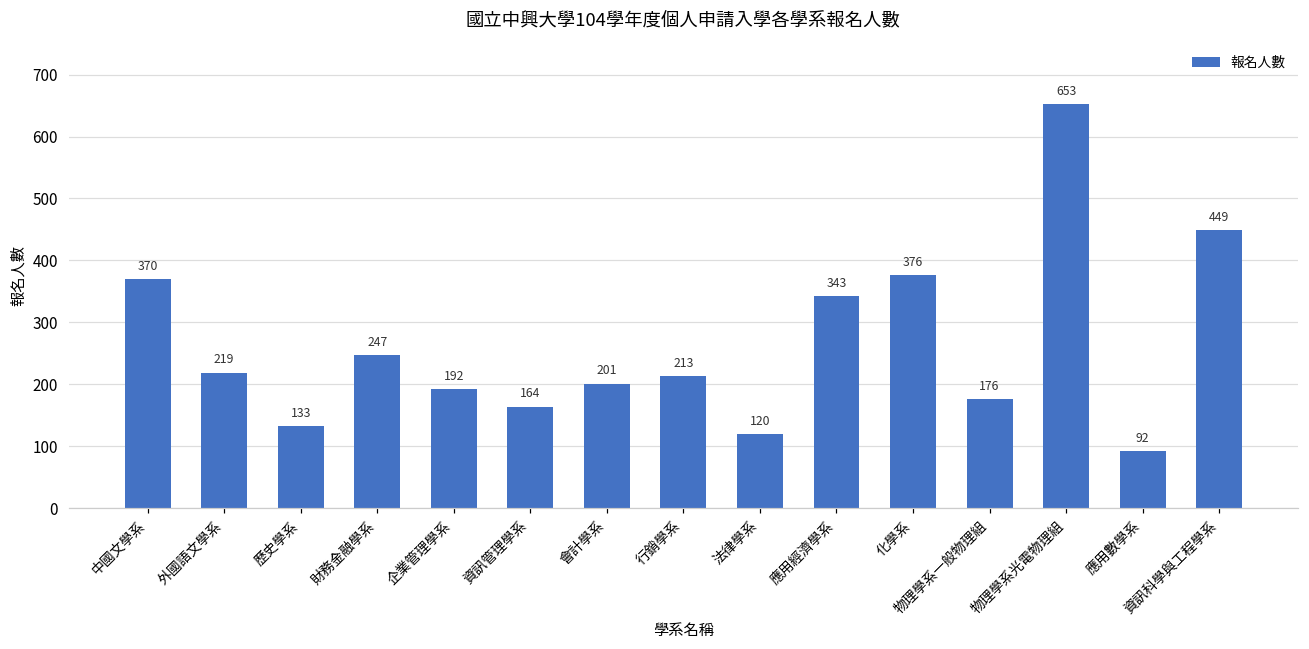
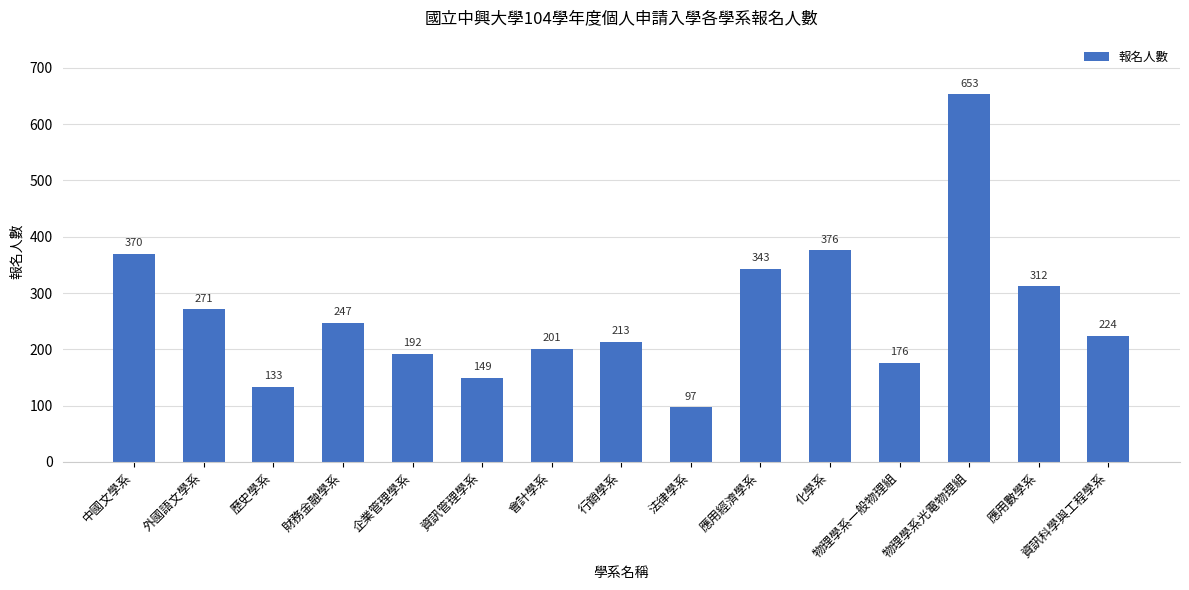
外國語文學系: 219 -> 271
資訊管理學系: 164 -> 149
法律學系: 120 -> 97
應用數學系: 92 -> 312
資訊科學與工程學系: 449 -> 224
